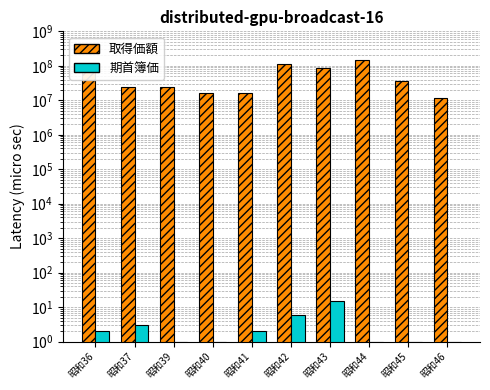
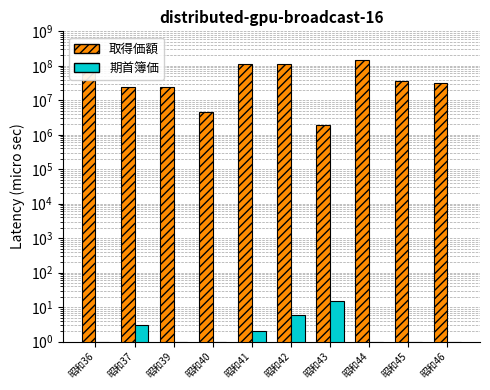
期首簿価, 昭和36: 2 -> 1
取得価額, 昭和40: 20000000 -> 5000000
取得価額, 昭和41: 20000000 -> 110000000
取得価額, 昭和43: 90000000 -> 2000000
取得価額, 昭和46: 12000000 -> 30000000
